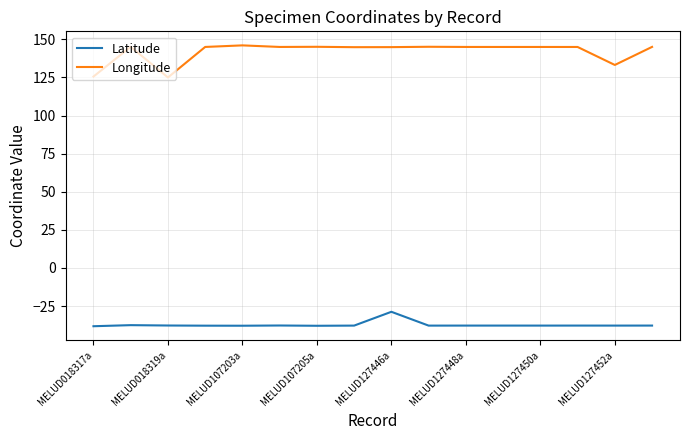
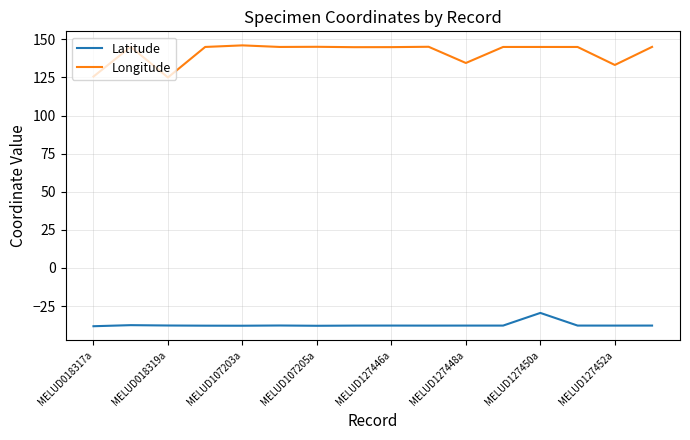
Latitude, MELUD127446a: -29 -> -38
Longitude, MELUD127448a: 145 -> 134
Latitude, MELUD127450a: -38 -> -29
